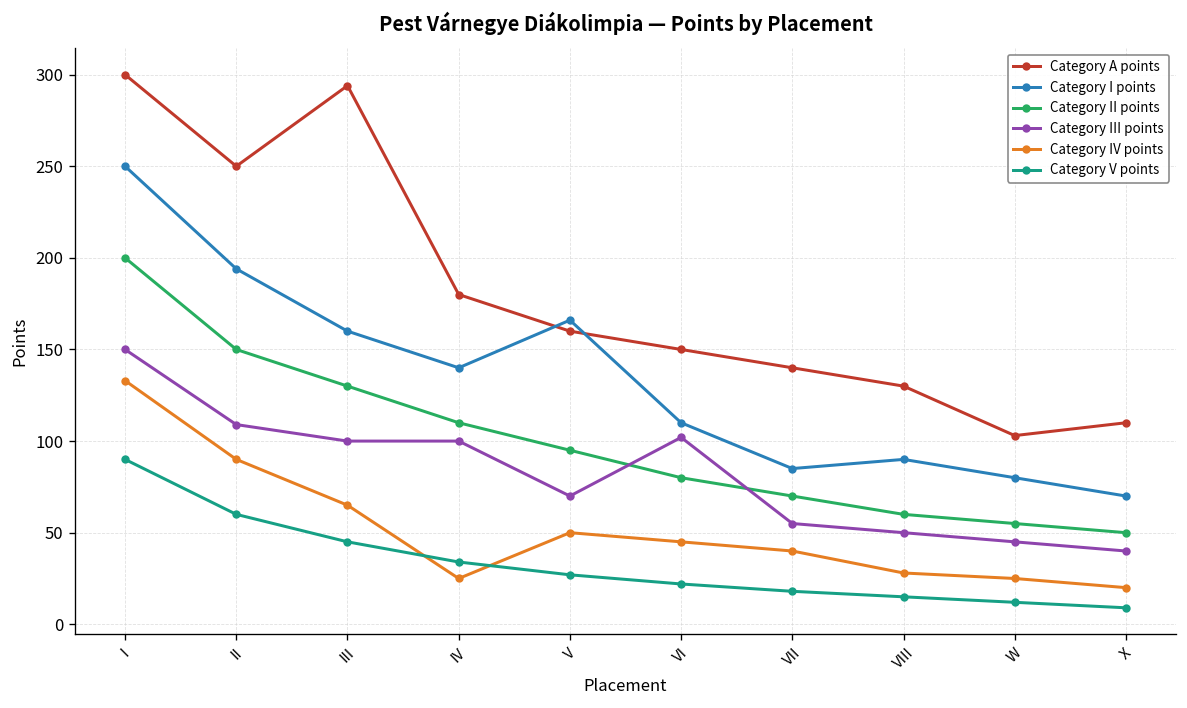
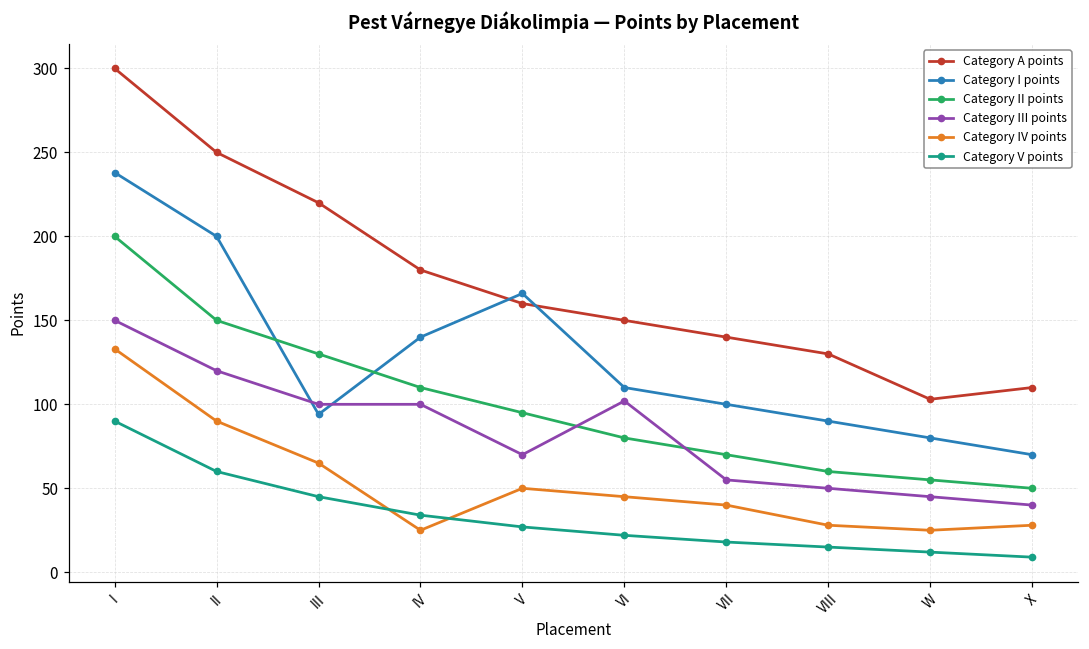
Category I points, I: 250 -> 238
Category I points, II: 194 -> 200
Category III points, II: 109 -> 120
Category A points, III: 294 -> 220
Category I points, III: 160 -> 94
Category I points, VII: 85 -> 100
Category IV points, X: 20 -> 28
